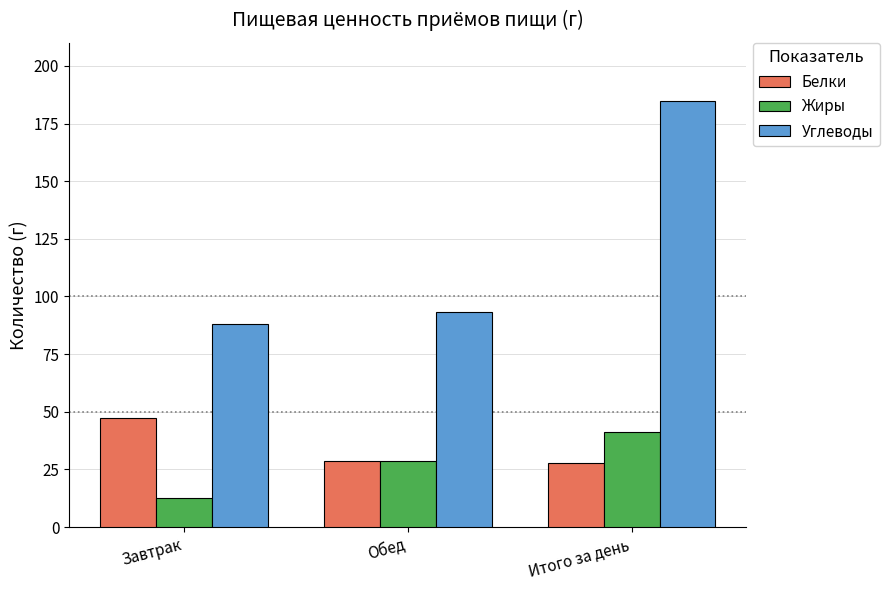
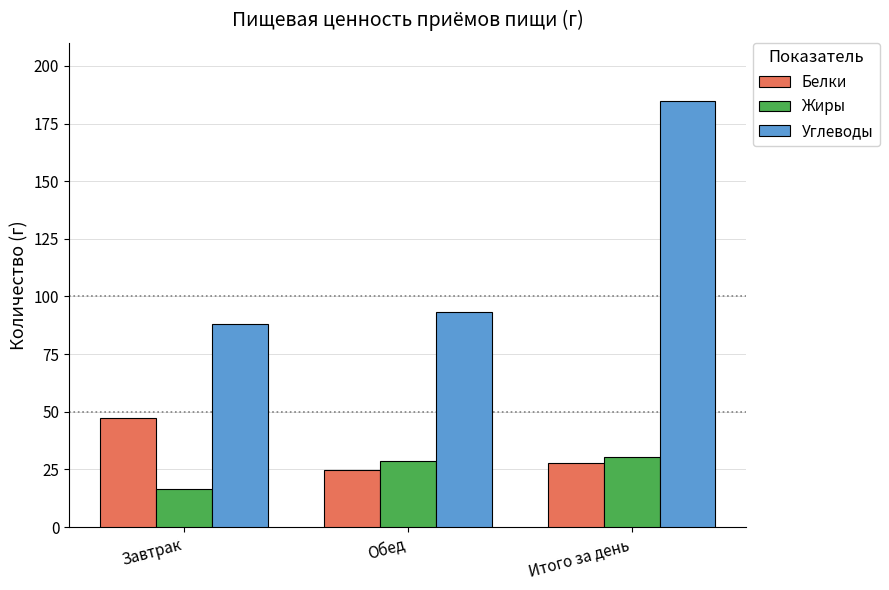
Жиры, Завтрак: 13 -> 16
Белки, Обед: 29 -> 25
Жиры, Итого за день: 41 -> 30
